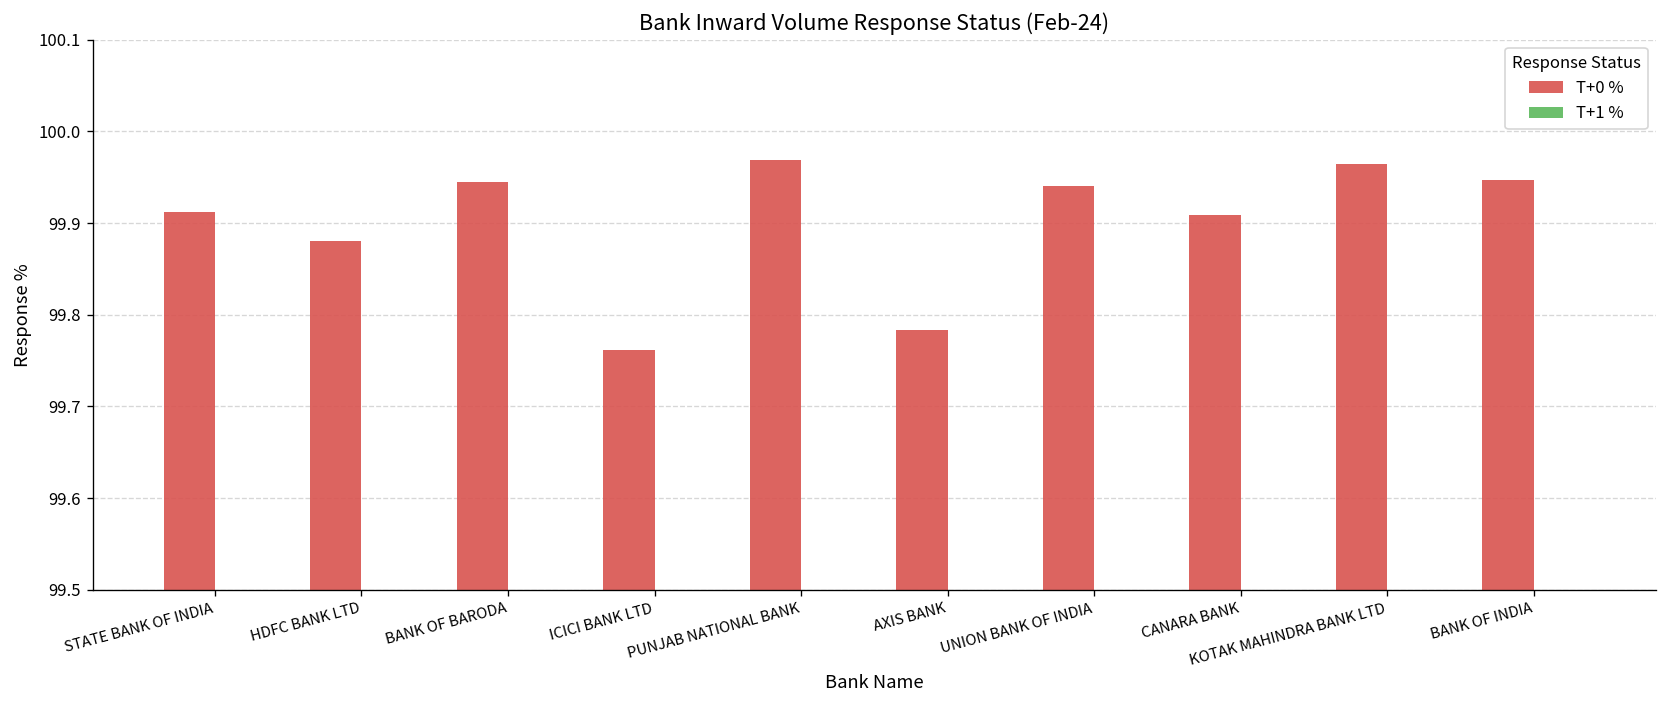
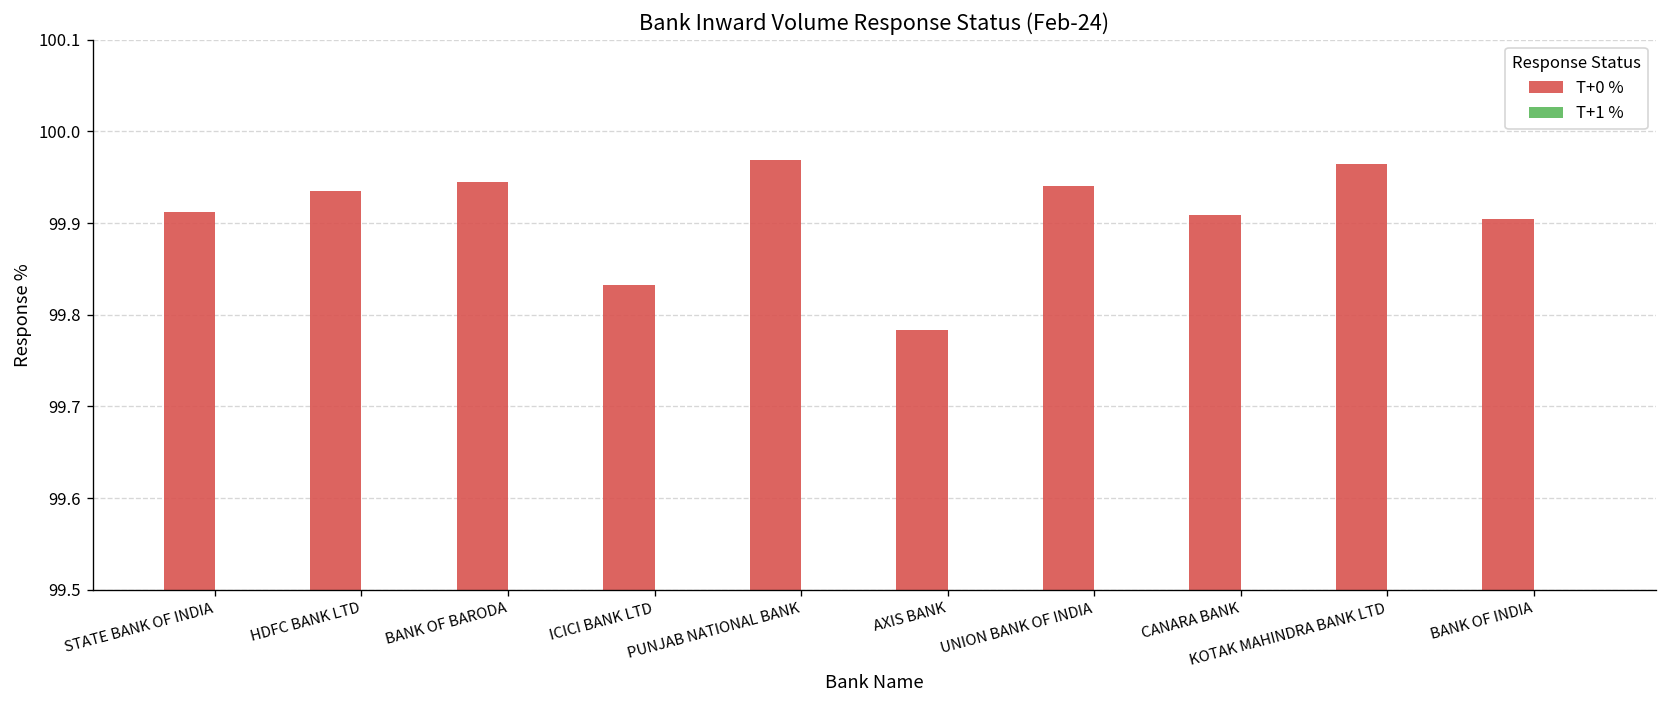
T+0 %, HDFC BANK LTD: 99.88 -> 99.93
T+0 %, ICICI BANK LTD: 99.76 -> 99.83
T+0 %, BANK OF INDIA: 99.95 -> 99.90
